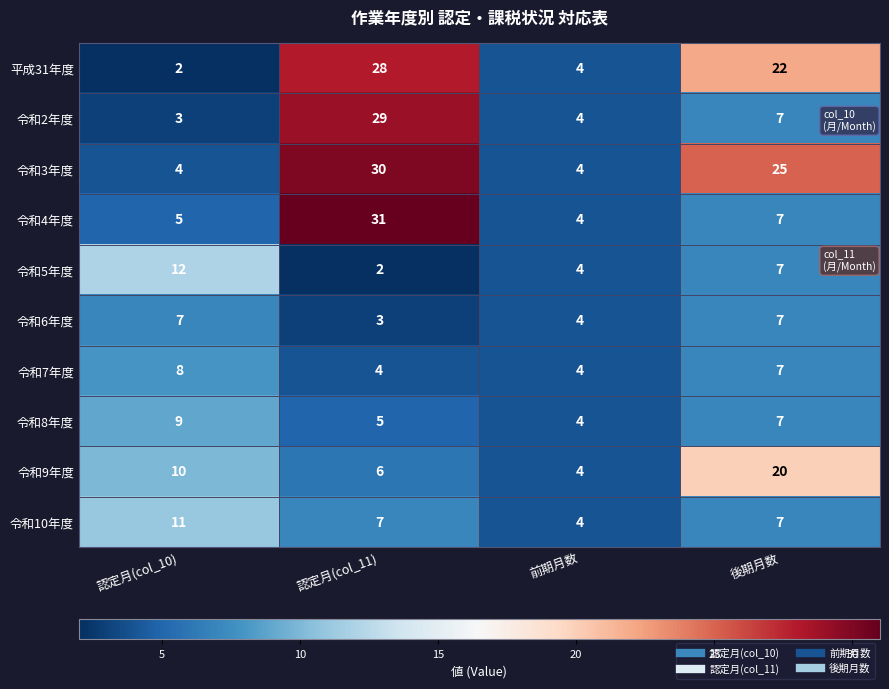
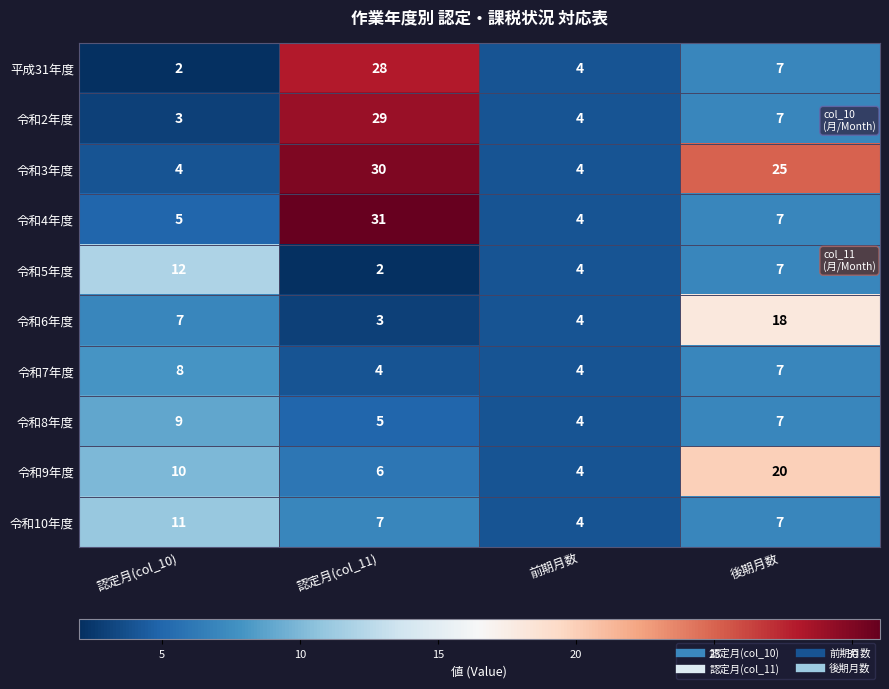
平成31年度, 後期月数: 22 -> 7
令和6年度, 後期月数: 7 -> 18
